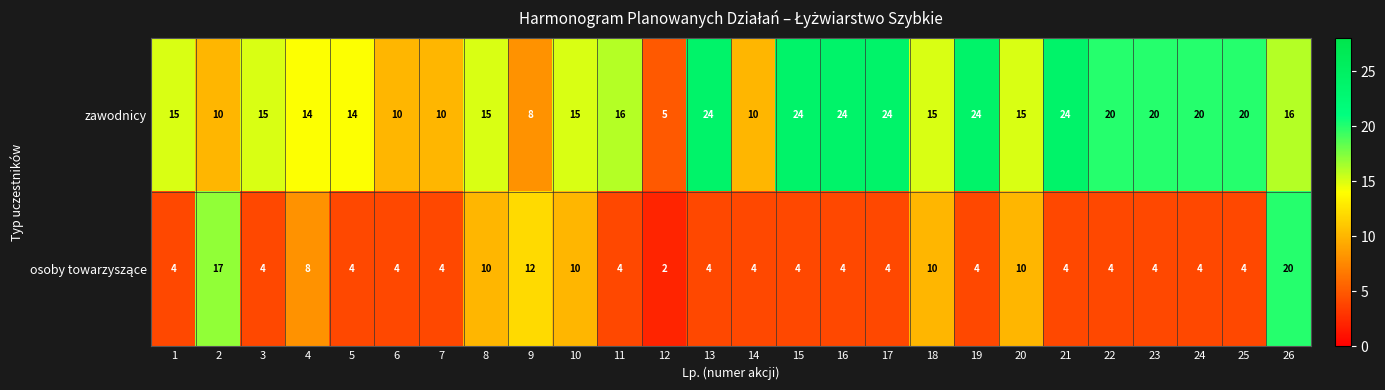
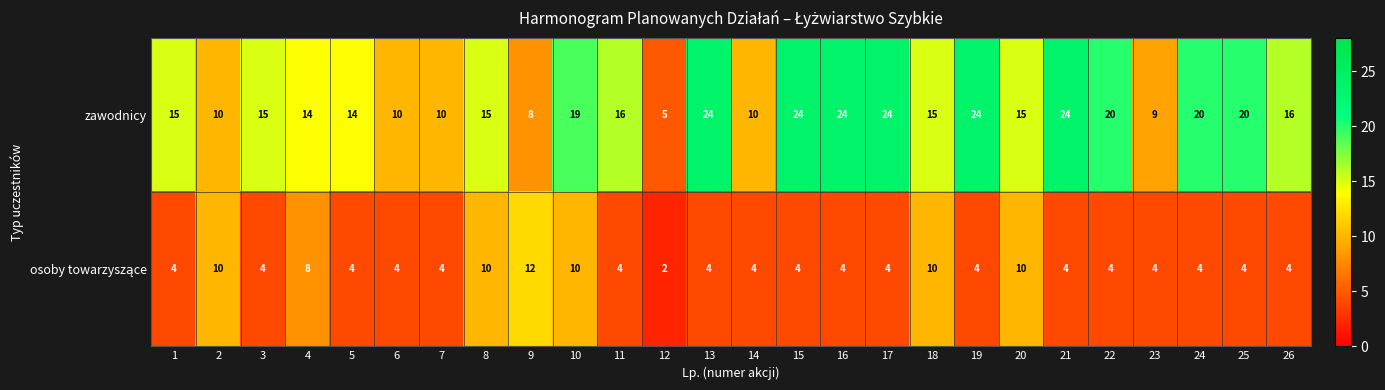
zawodnicy, 10: 15 -> 19
zawodnicy, 23: 20 -> 9
osoby towarzyszące, 2: 17 -> 10
osoby towarzyszące, 26: 20 -> 4
